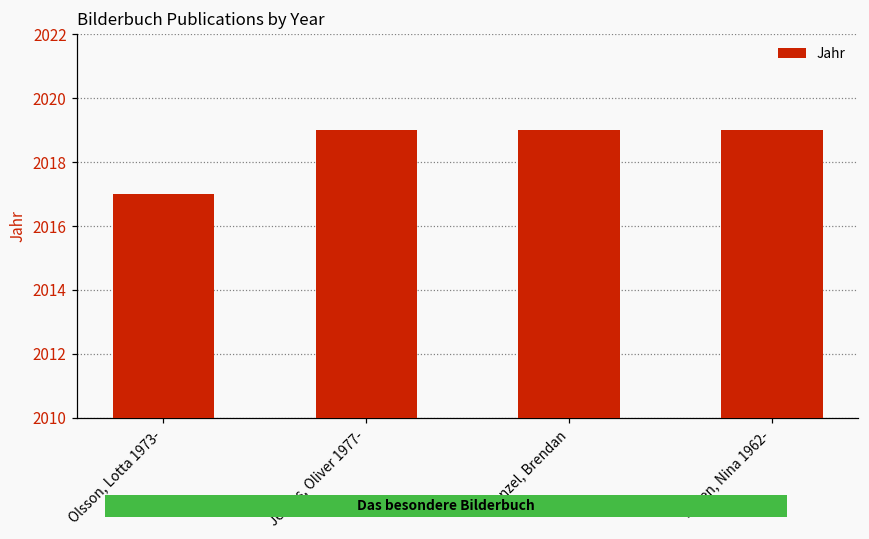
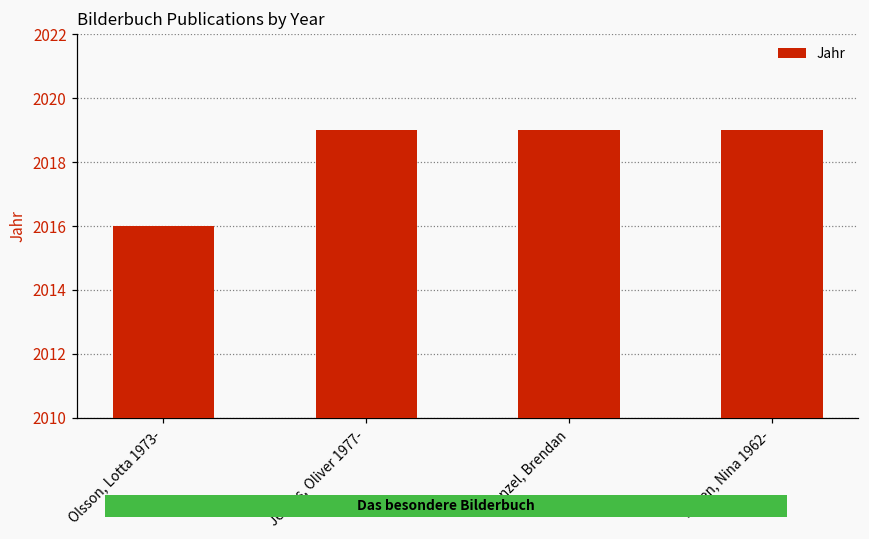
Olsson, Lotta 1973-: 2017 -> 2016
